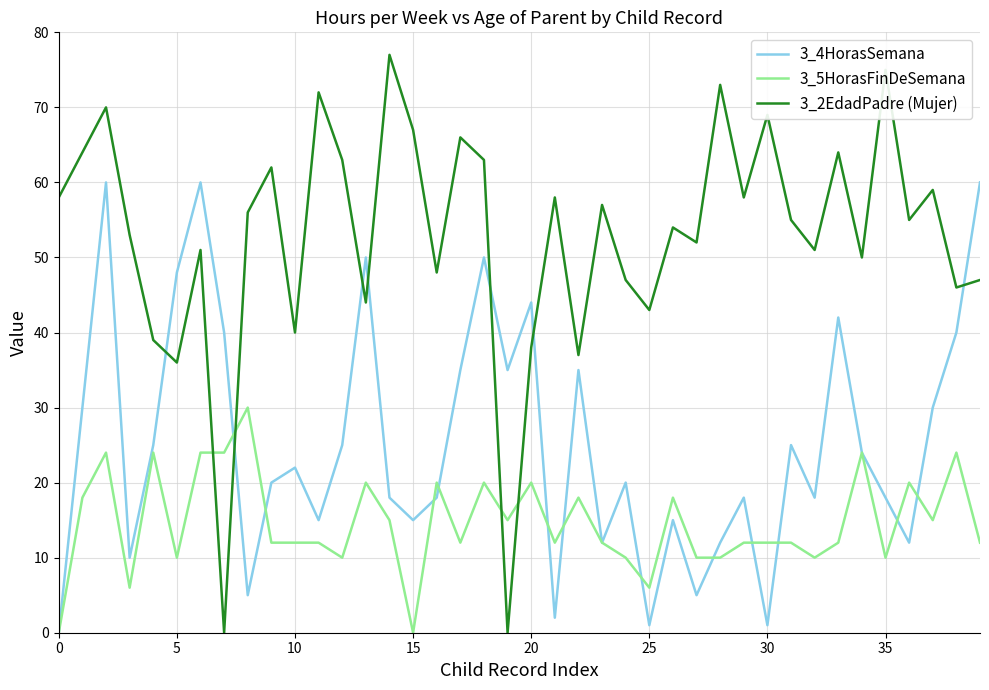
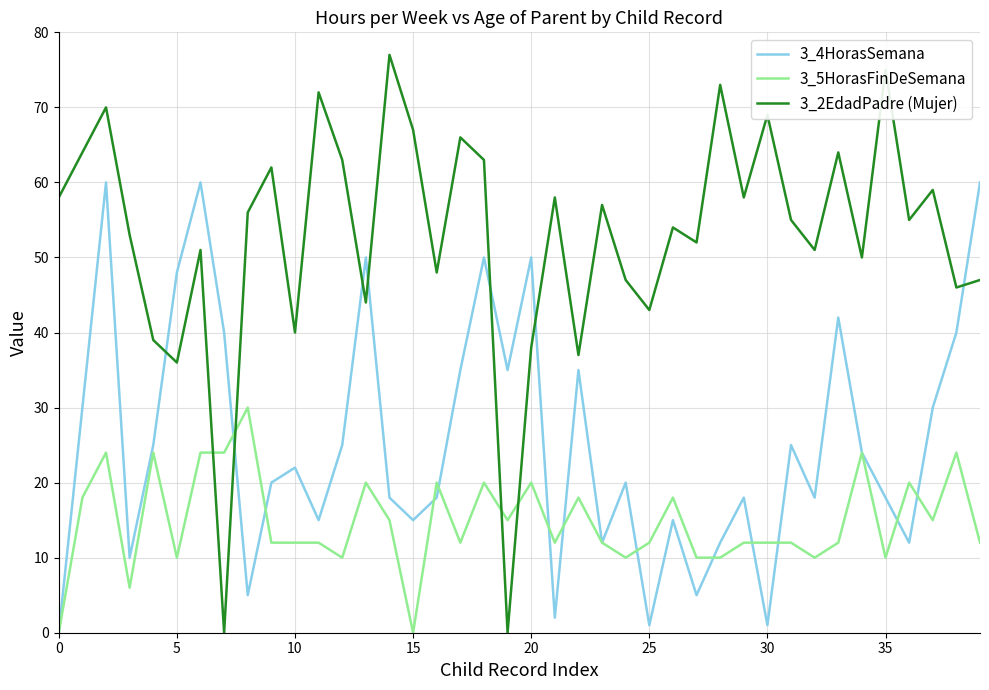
3_4HorasSemana, 20: 44 -> 50
3_5HorasFinDeSemana, 25: 6 -> 12
